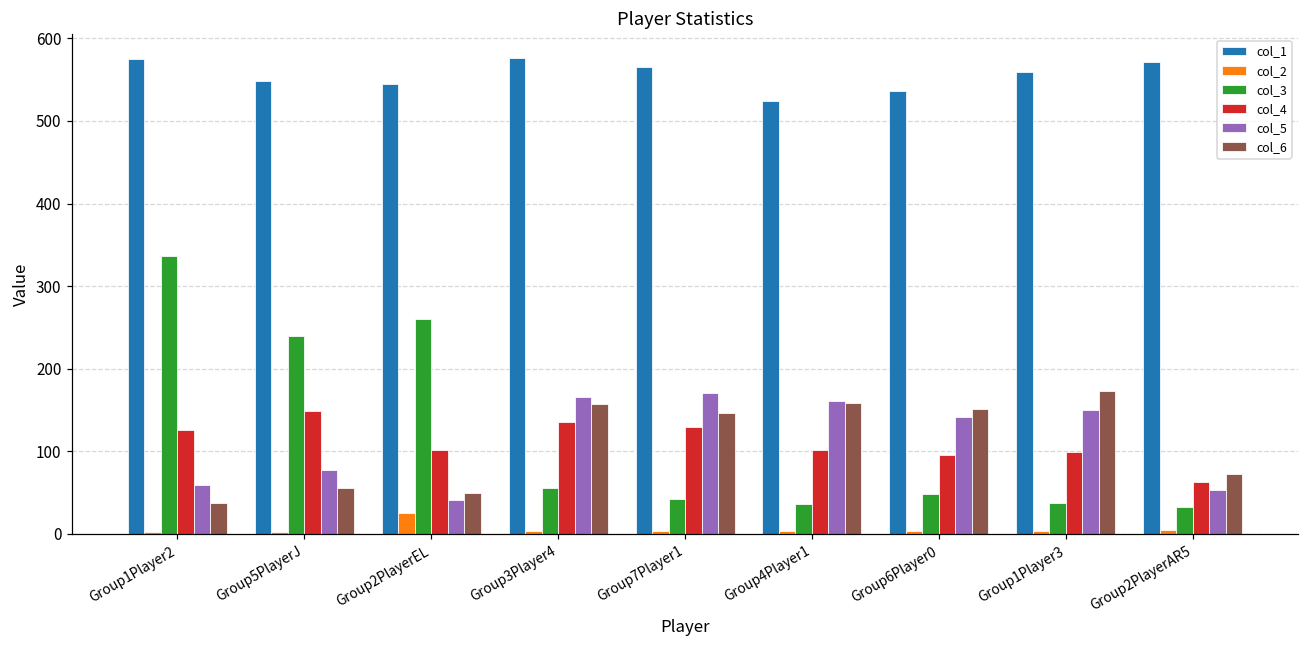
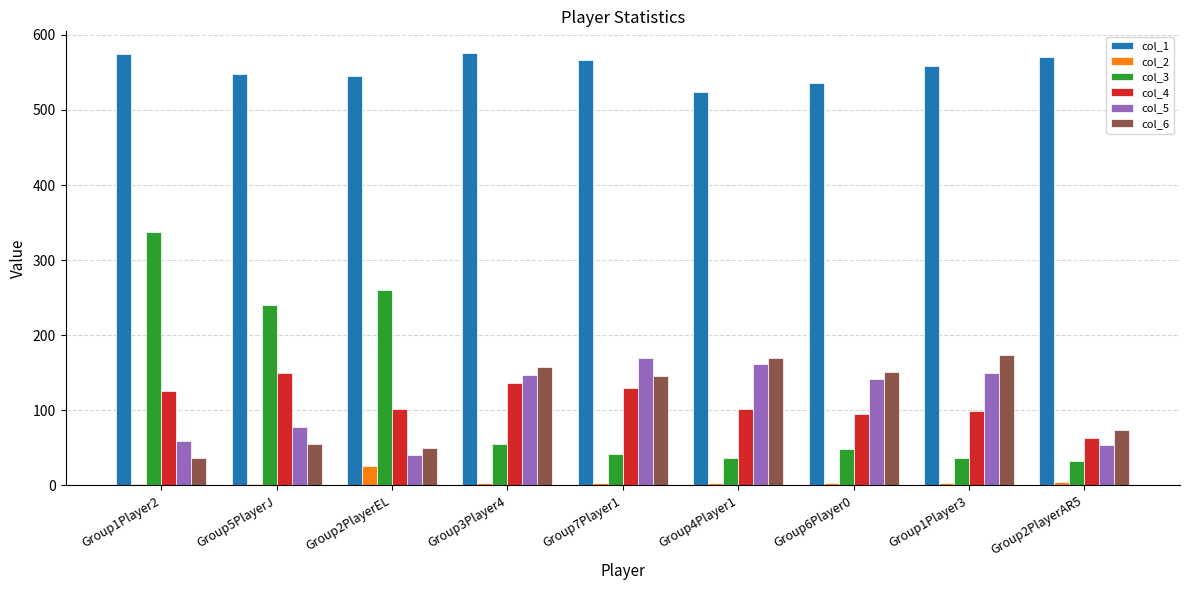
col_5, Group3Player4: 170 -> 150
col_6, Group4Player1: 160 -> 170
